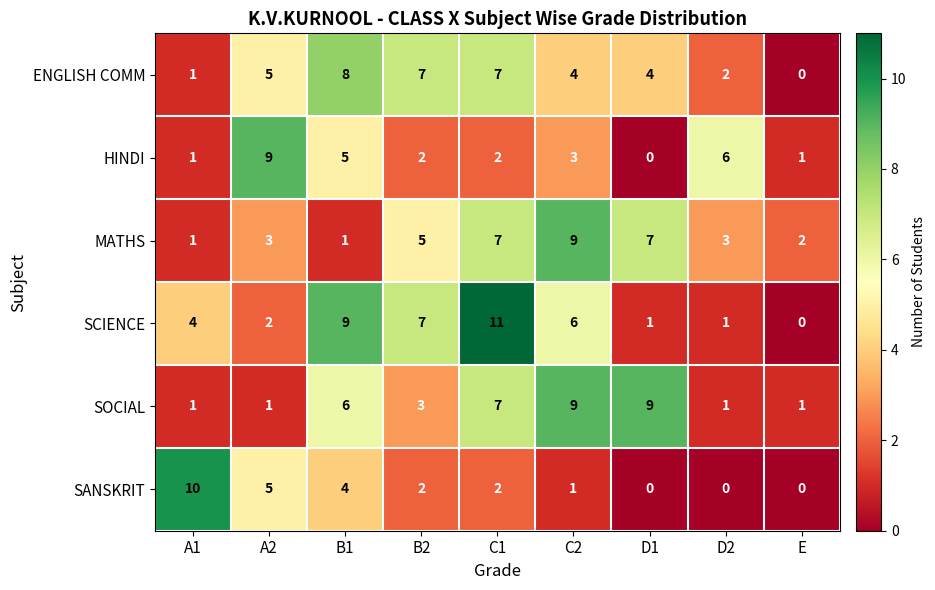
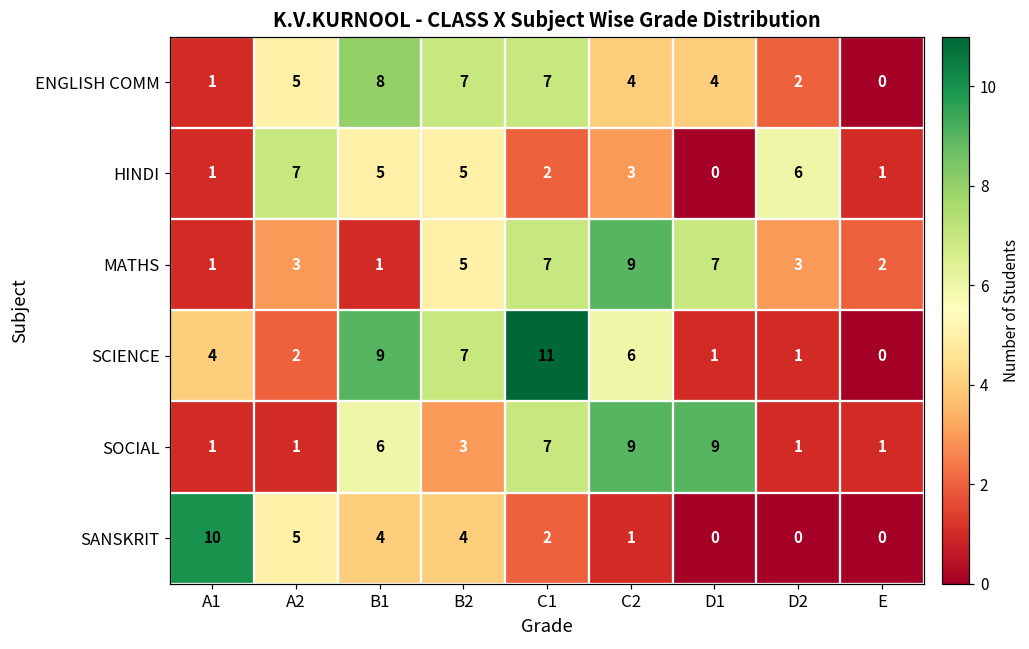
HINDI, A2: 9 -> 7
HINDI, B2: 2 -> 5
SANSKRIT, B2: 2 -> 4
